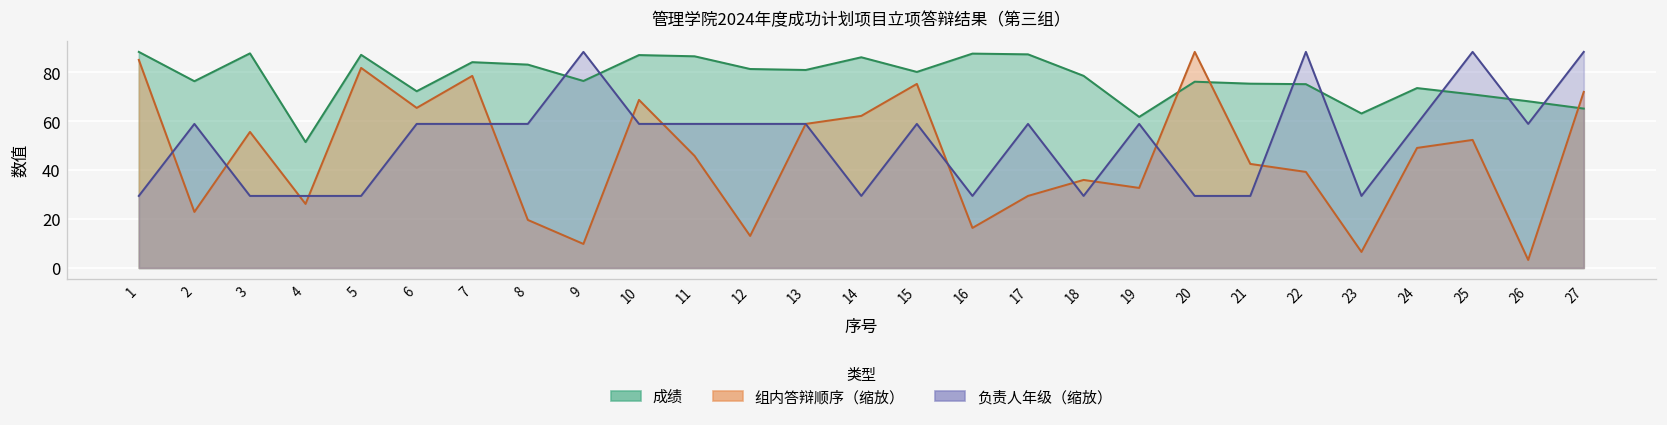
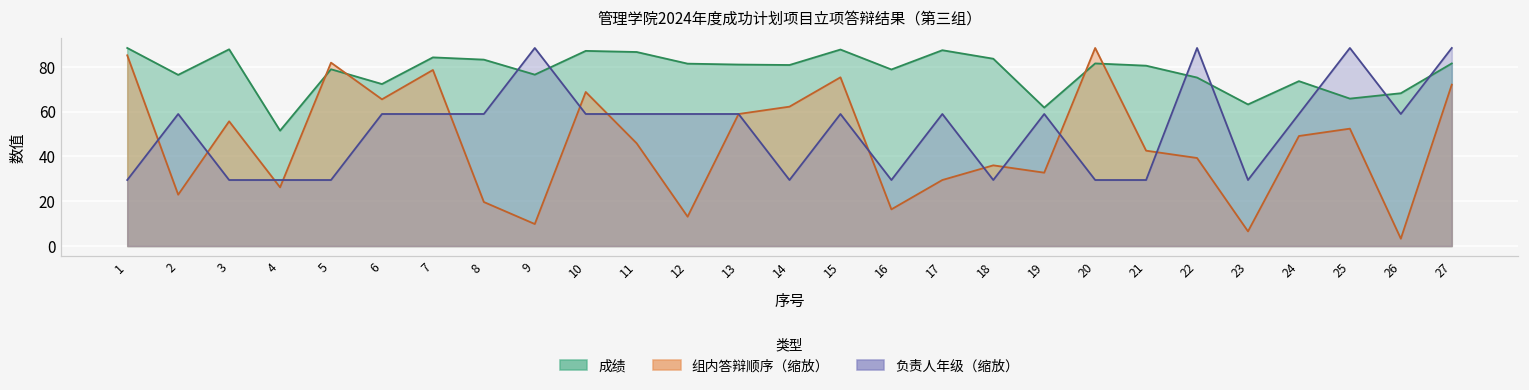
成绩, 5: 87 -> 79
成绩, 14: 86 -> 81
成绩, 15: 80 -> 88
成绩, 16: 88 -> 79
成绩, 18: 79 -> 84
成绩, 20: 76 -> 82
成绩, 21: 75 -> 81
成绩, 25: 71 -> 66
成绩, 27: 65 -> 82
